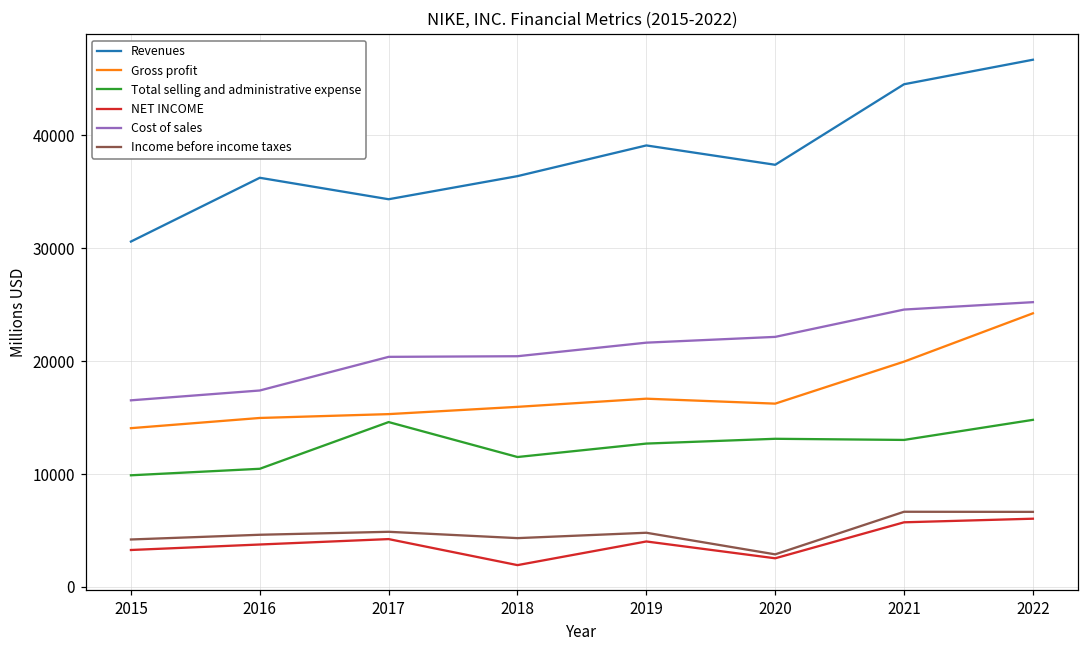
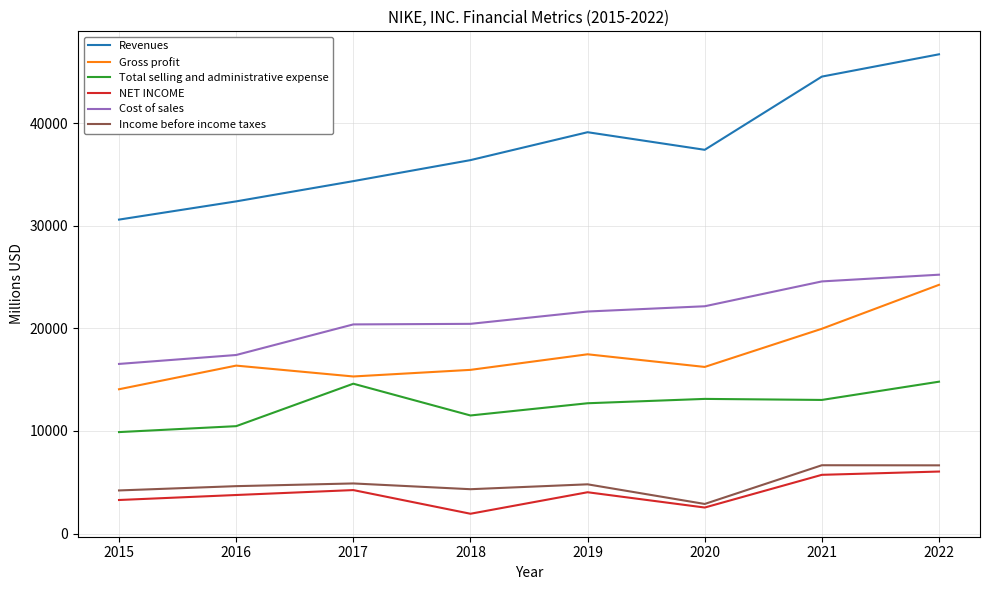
Revenues, 2016: 36300 -> 32400
Gross profit, 2016: 15000 -> 16400
Gross profit, 2019: 16700 -> 17500
